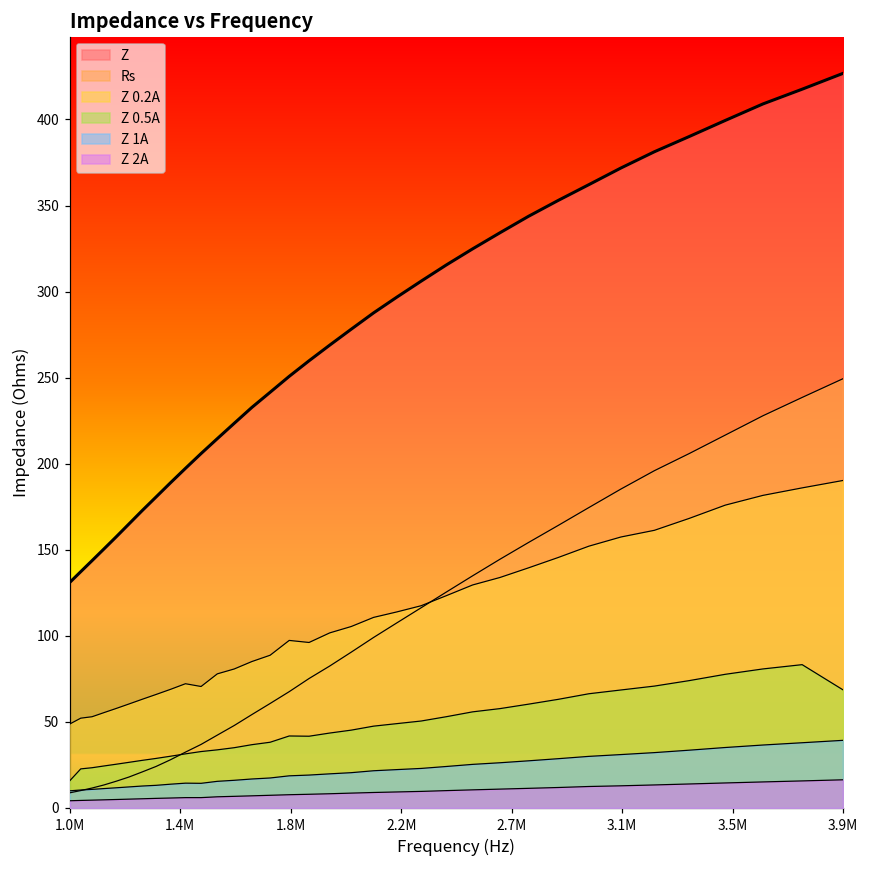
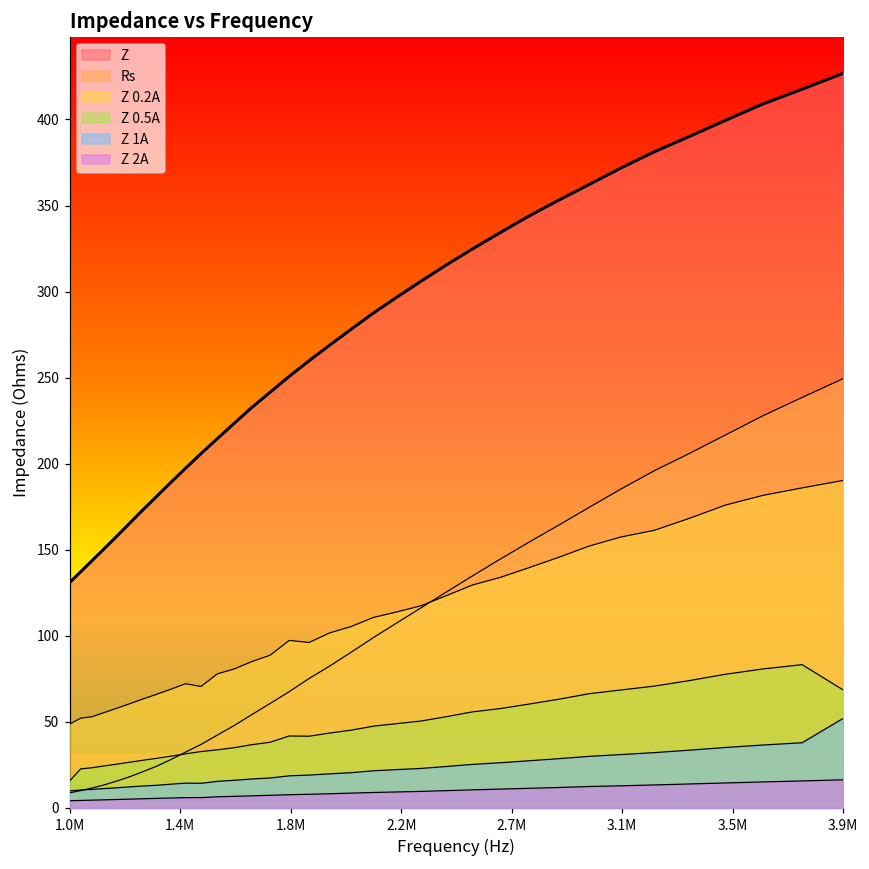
Z 1A, 3.9M: 39 -> 52
